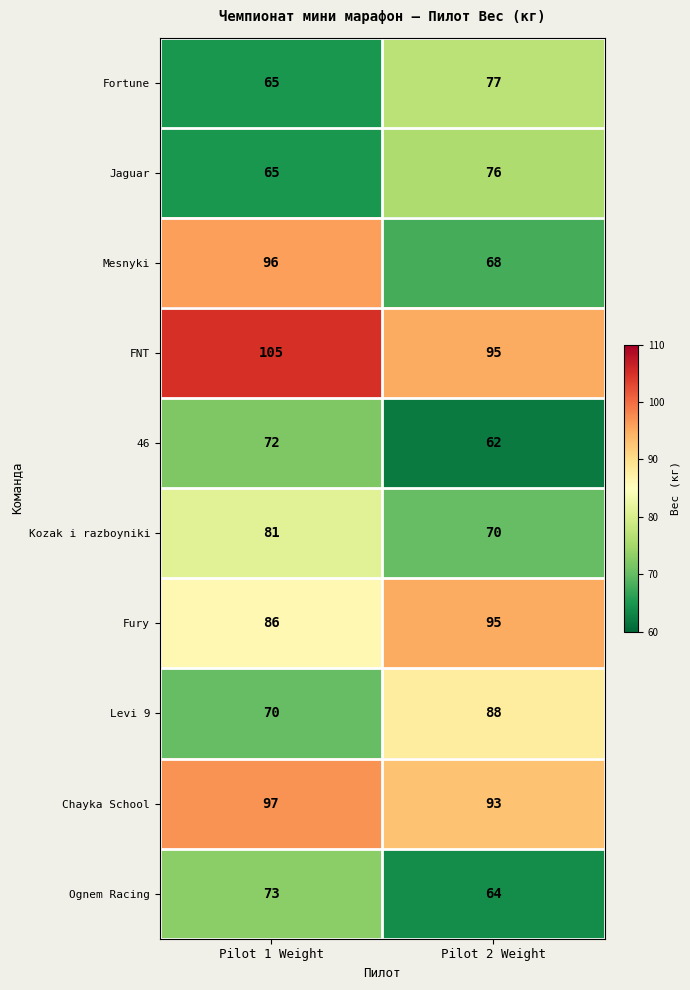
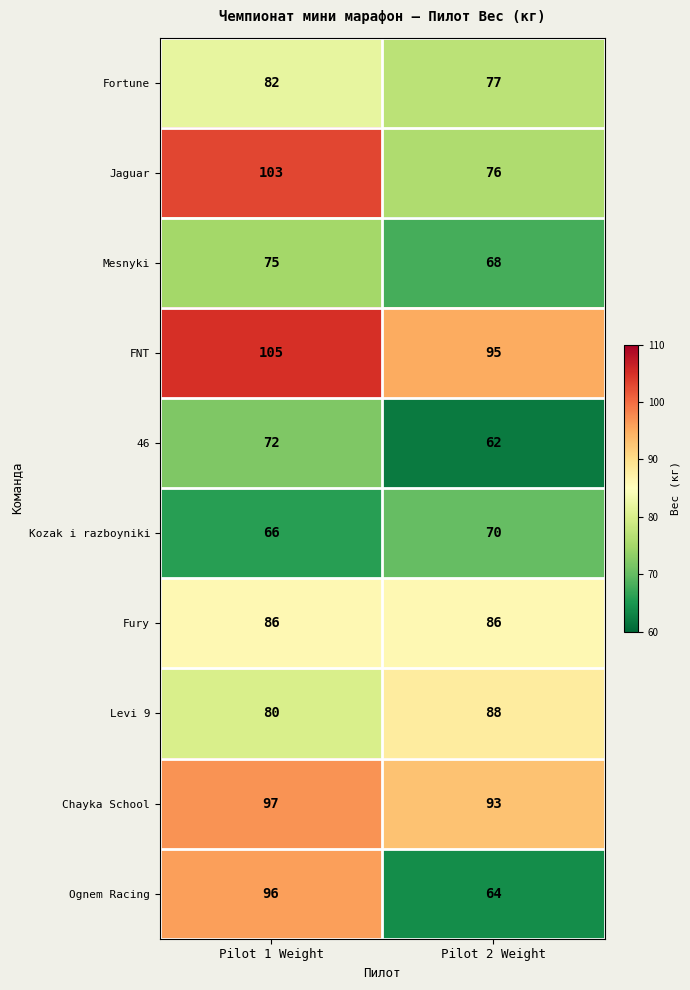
Fortune, Pilot 1 Weight: 65 -> 82
Jaguar, Pilot 1 Weight: 65 -> 103
Mesnyki, Pilot 1 Weight: 96 -> 75
Kozak i razboyniki, Pilot 1 Weight: 81 -> 66
Fury, Pilot 2 Weight: 95 -> 86
Levi 9, Pilot 1 Weight: 70 -> 80
Ognem Racing, Pilot 1 Weight: 73 -> 96
